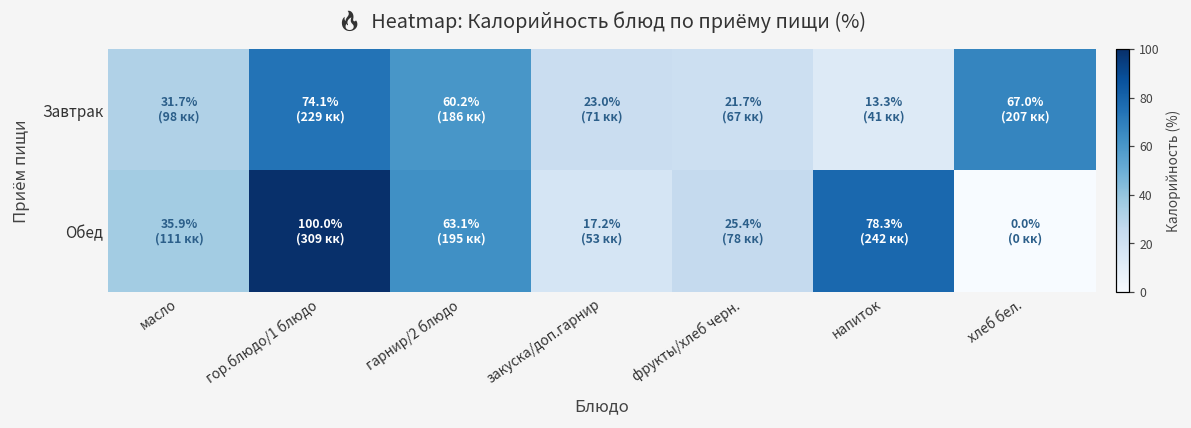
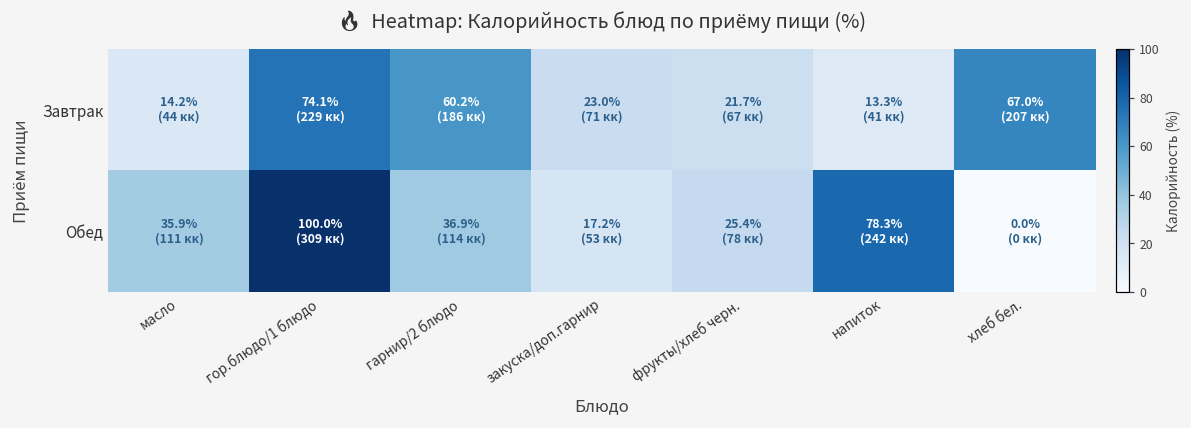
Завтрак, масло: 31.7% (98 кк) -> 14.2% (44 кк)
Обед, гарнир/2 блюдо: 63.1% (195 кк) -> 36.9% (114 кк)
